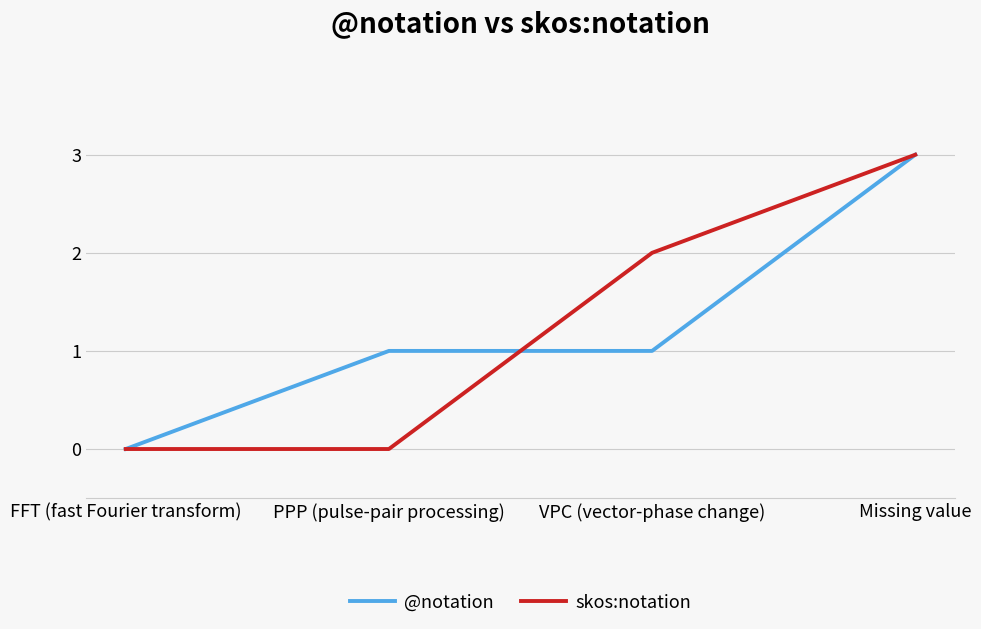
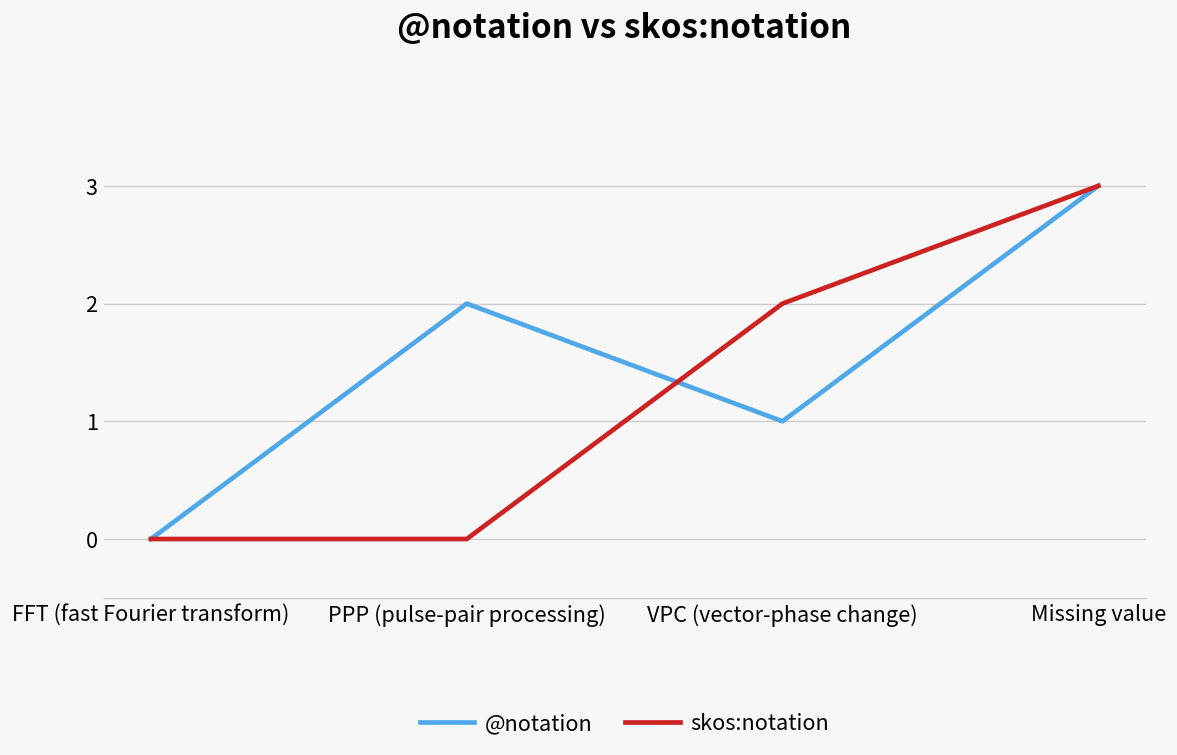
@notation, PPP (pulse-pair processing): 1 -> 2
